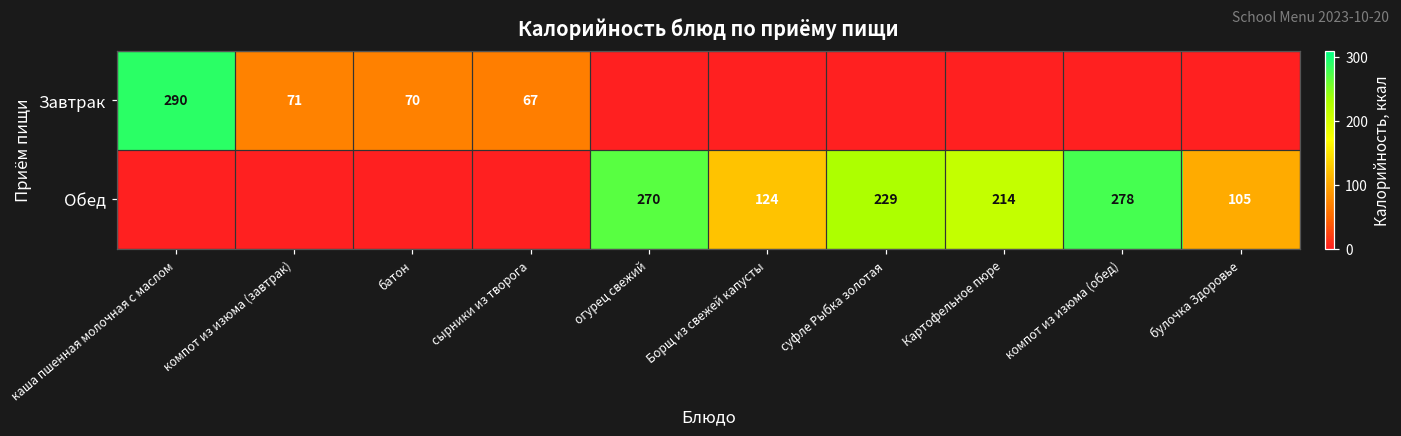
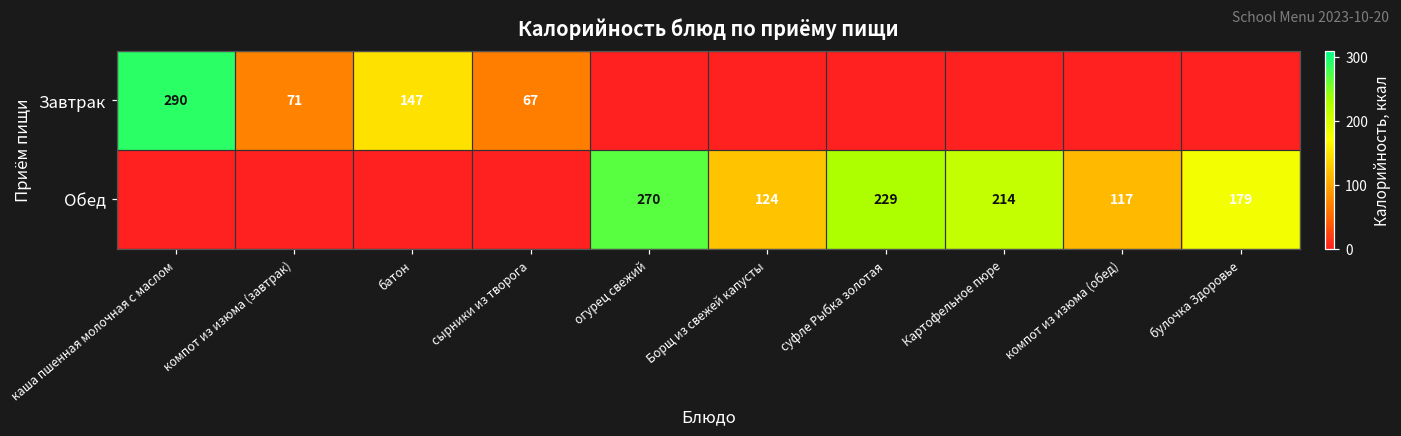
Завтрак, батон: 70 -> 147
Обед, компот из изюма (обед): 278 -> 117
Обед, булочка Здоровье: 105 -> 179
